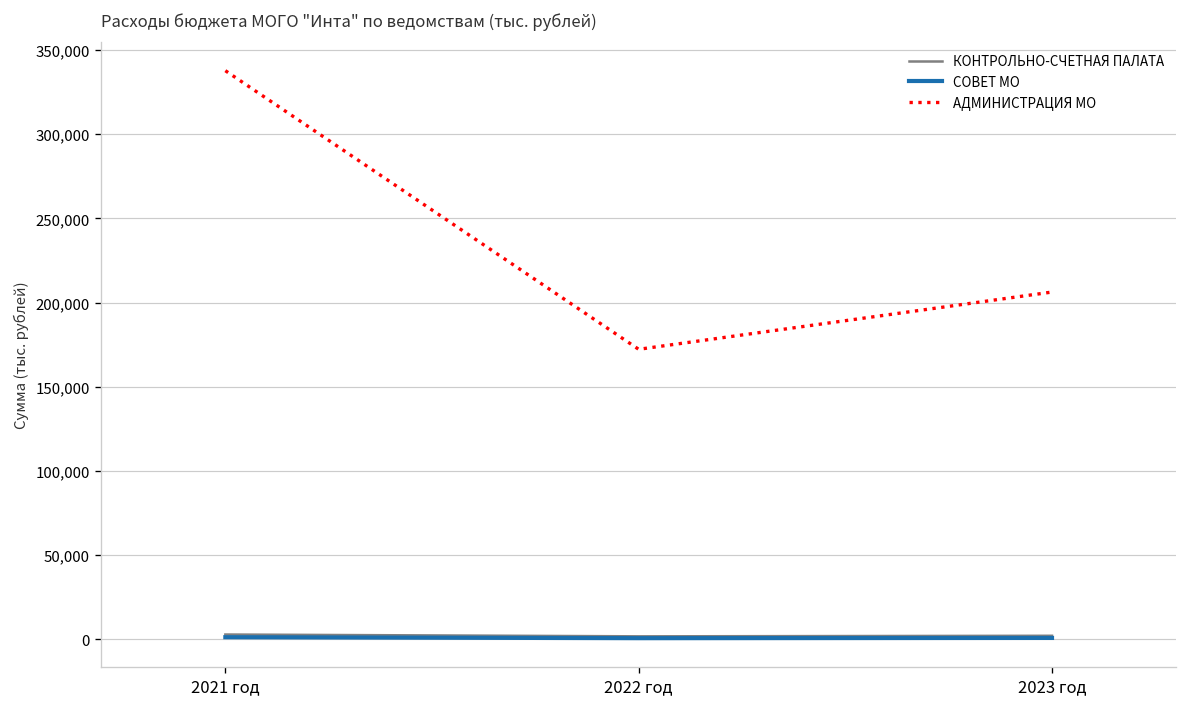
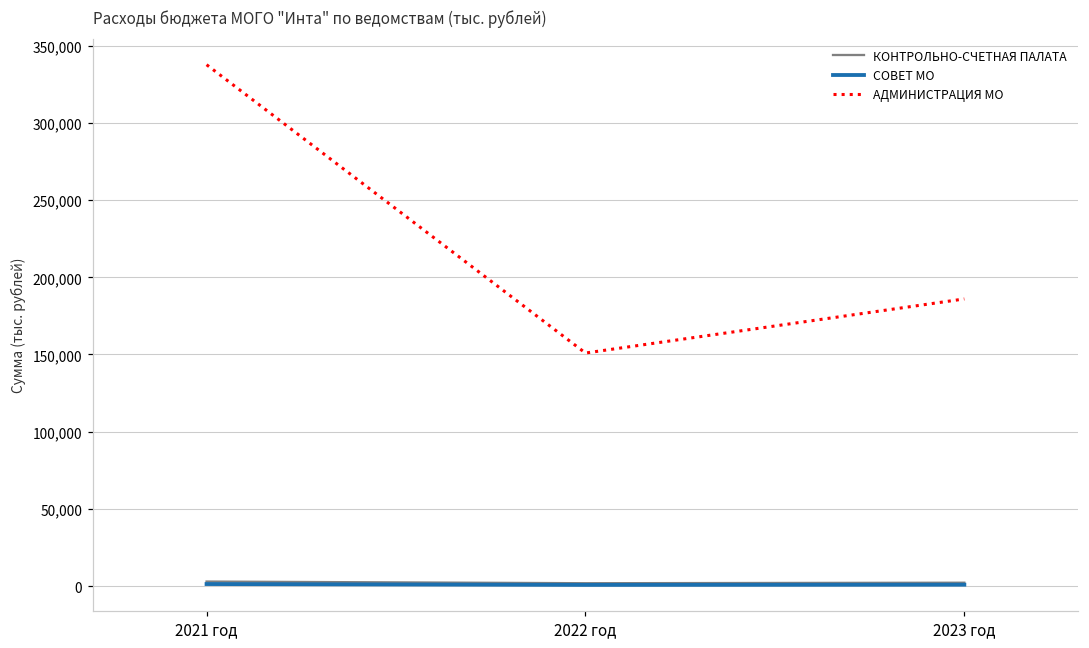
АДМИНИСТРАЦИЯ МО, 2022 год: 172,000 -> 151,000
АДМИНИСТРАЦИЯ МО, 2023 год: 206,000 -> 186,000
